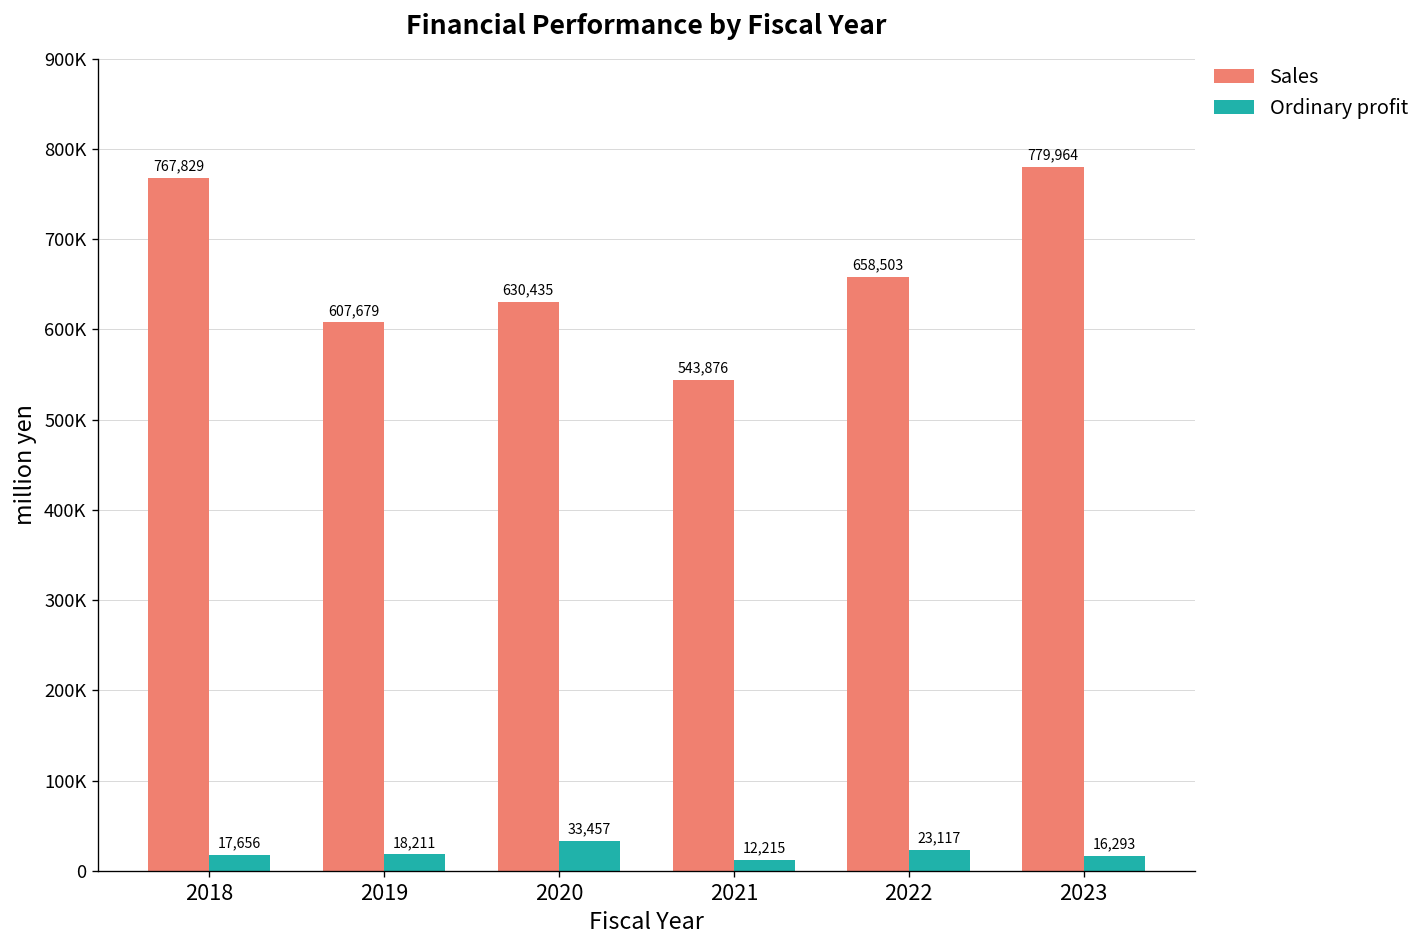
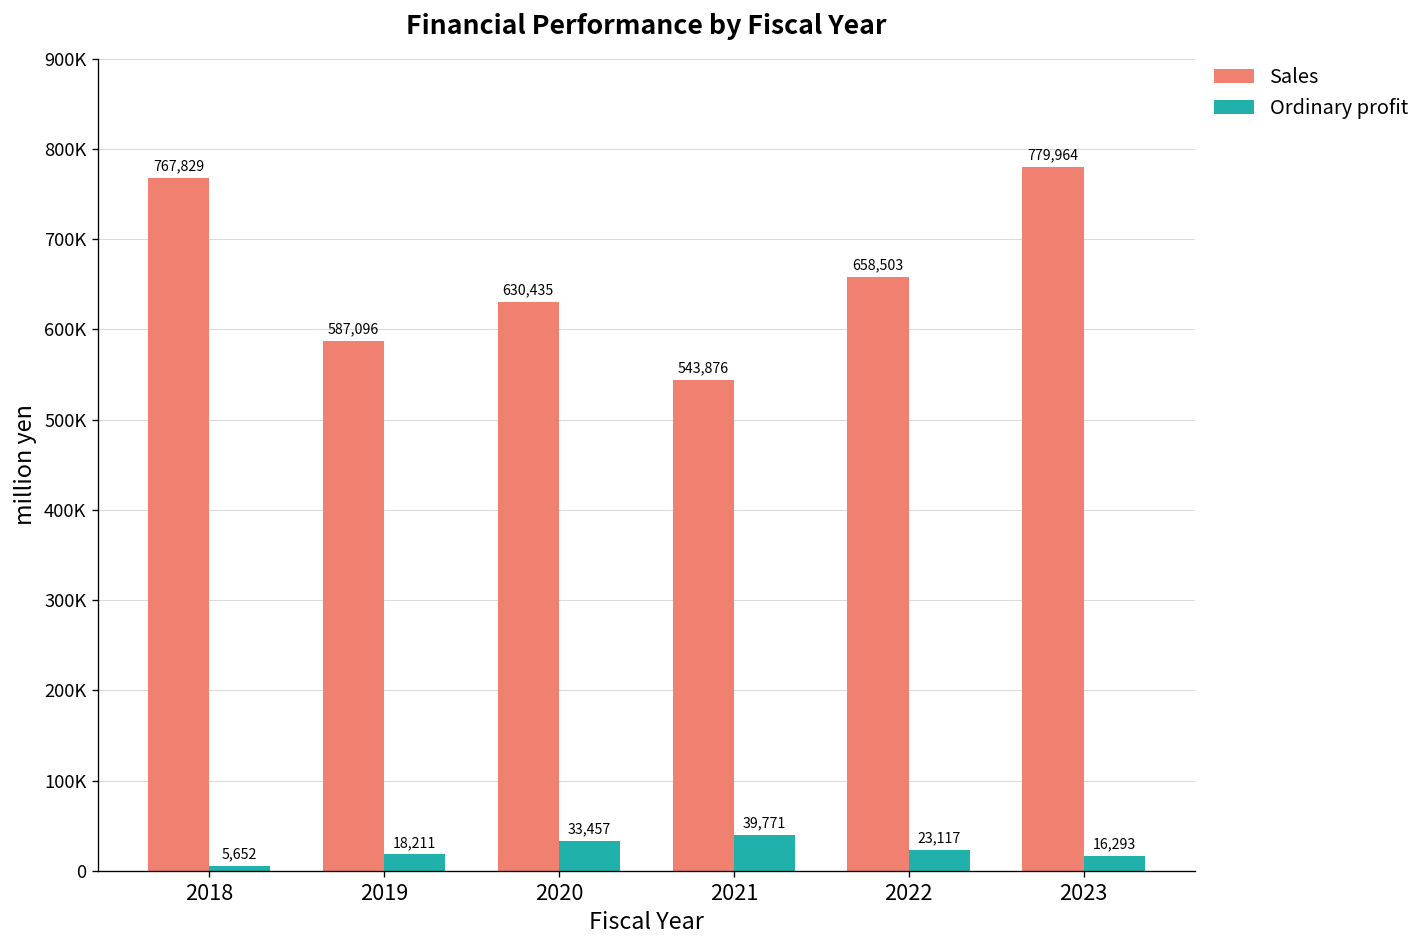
Ordinary profit, 2018: 17,656 -> 5,652
Sales, 2019: 607,679 -> 587,096
Ordinary profit, 2021: 12,215 -> 39,771
